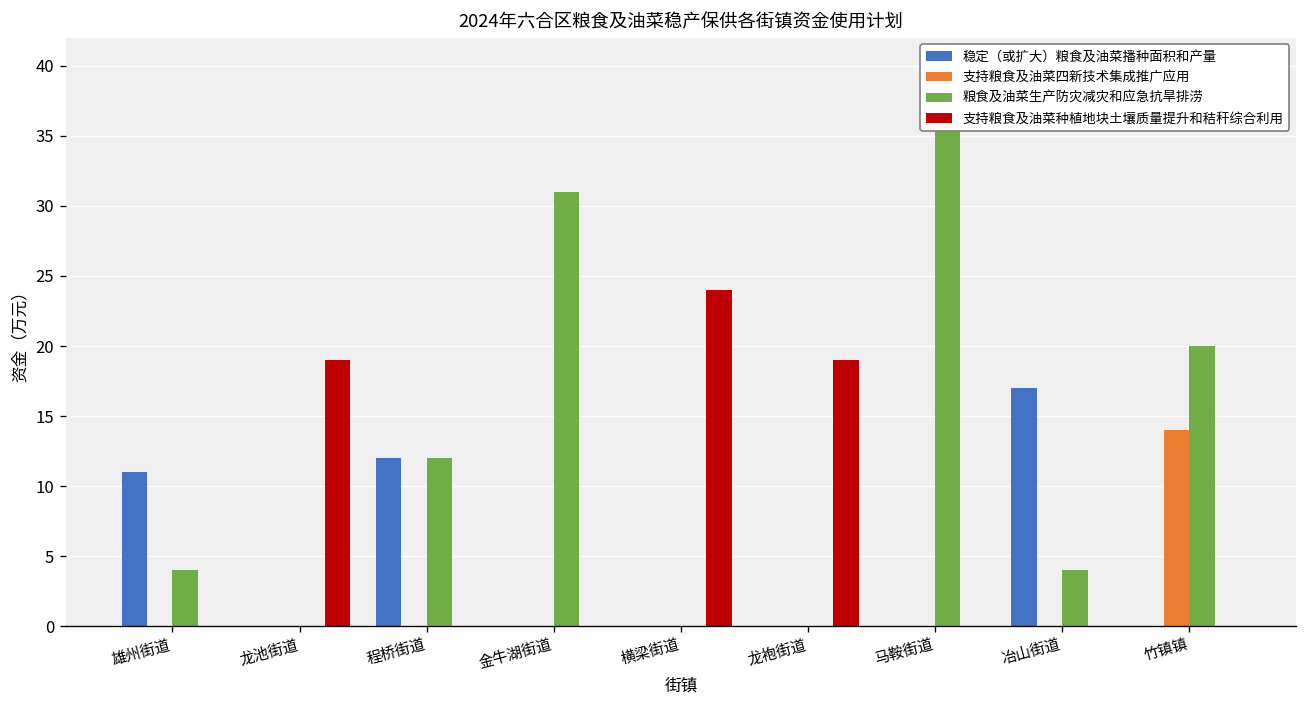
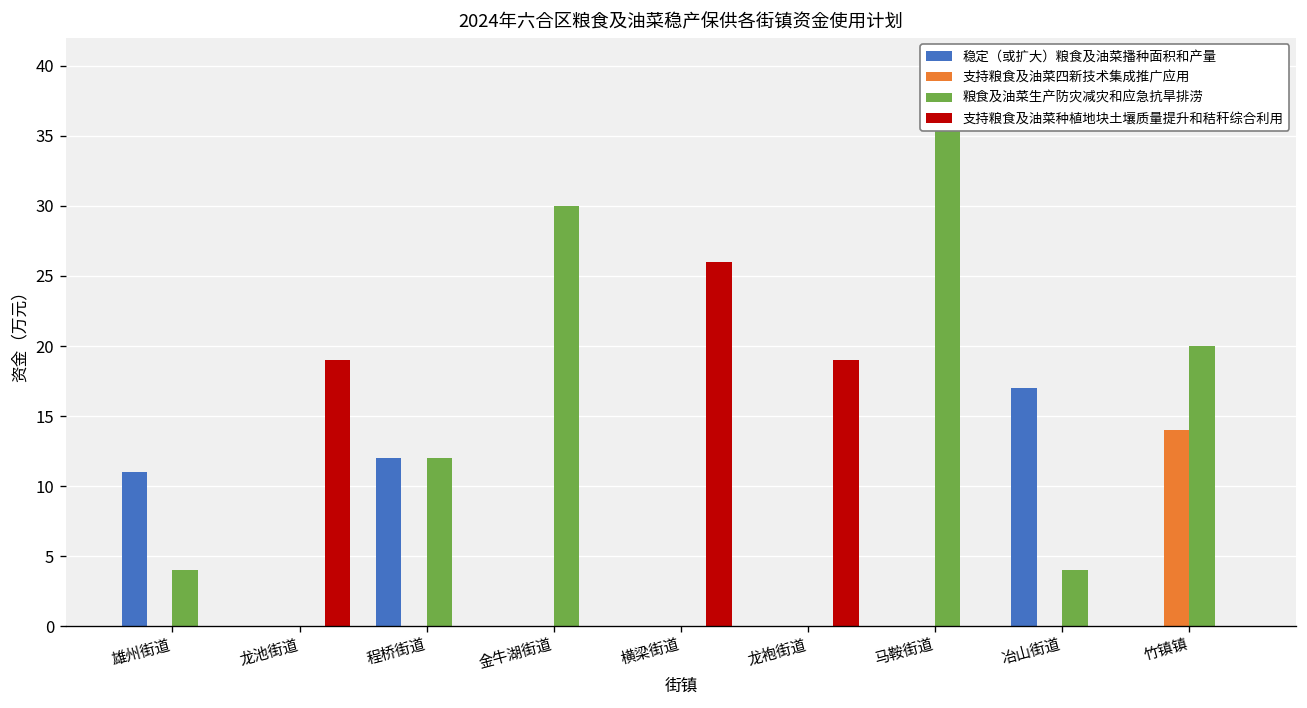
粮食及油菜生产防灾减灾和应急抗旱排涝, 金牛湖街道: 31 -> 30
支持粮食及油菜种植地块土壤质量提升和秸秆综合利用, 横梁街道: 24 -> 26
